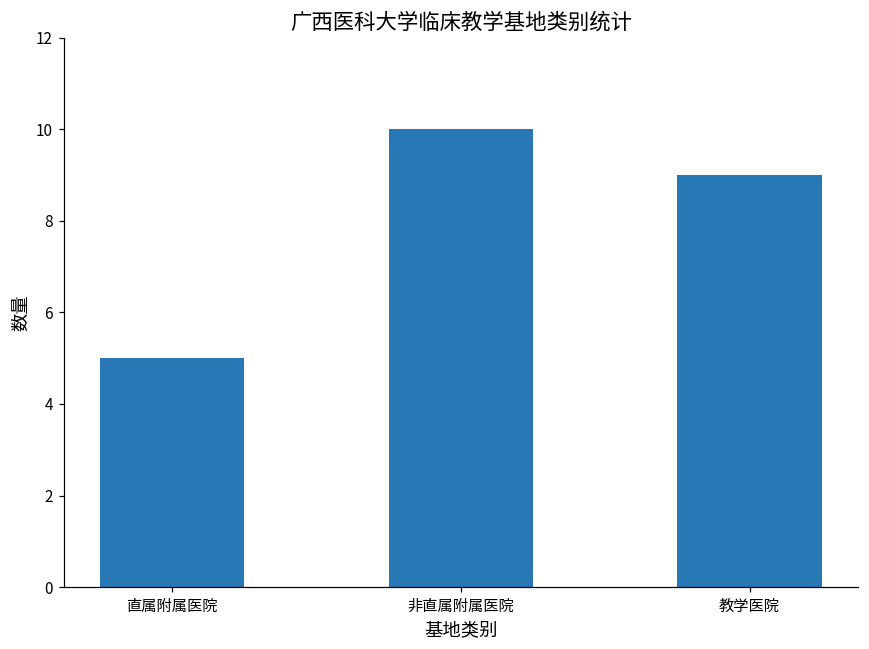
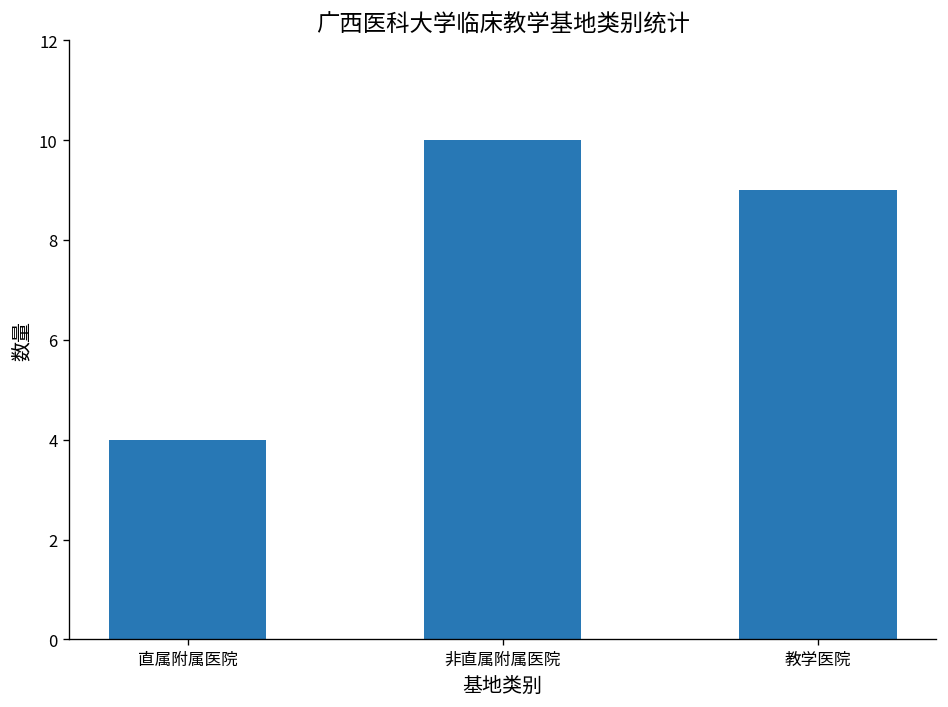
直属附属医院: 5 -> 4
